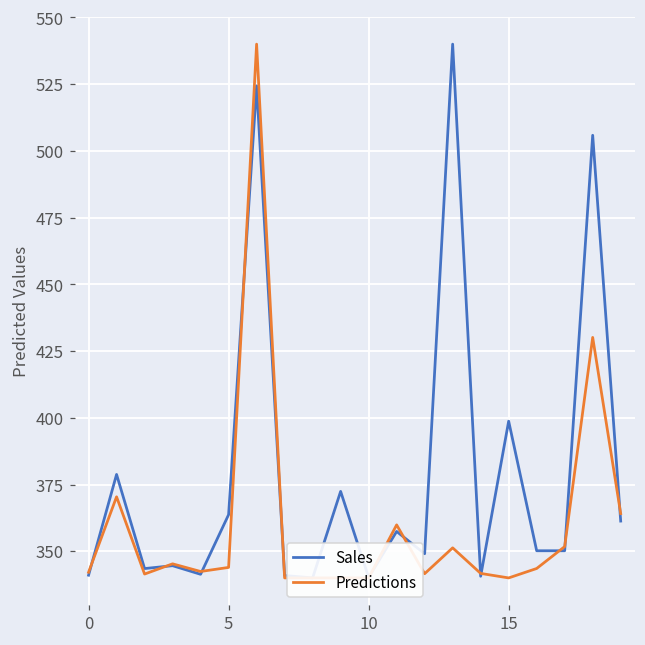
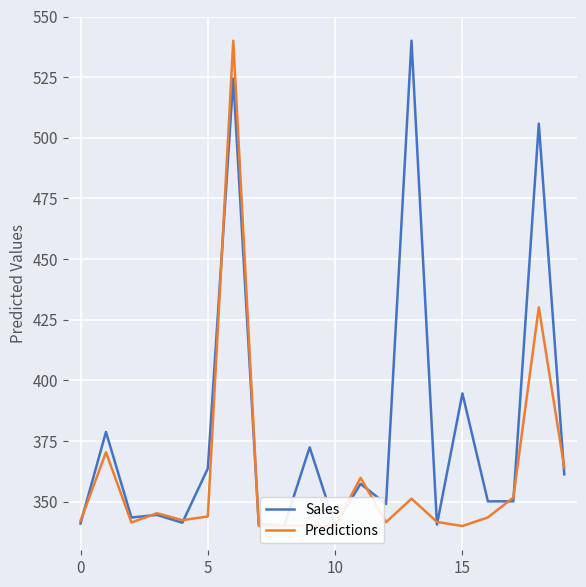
Sales, 15: 399 -> 395
